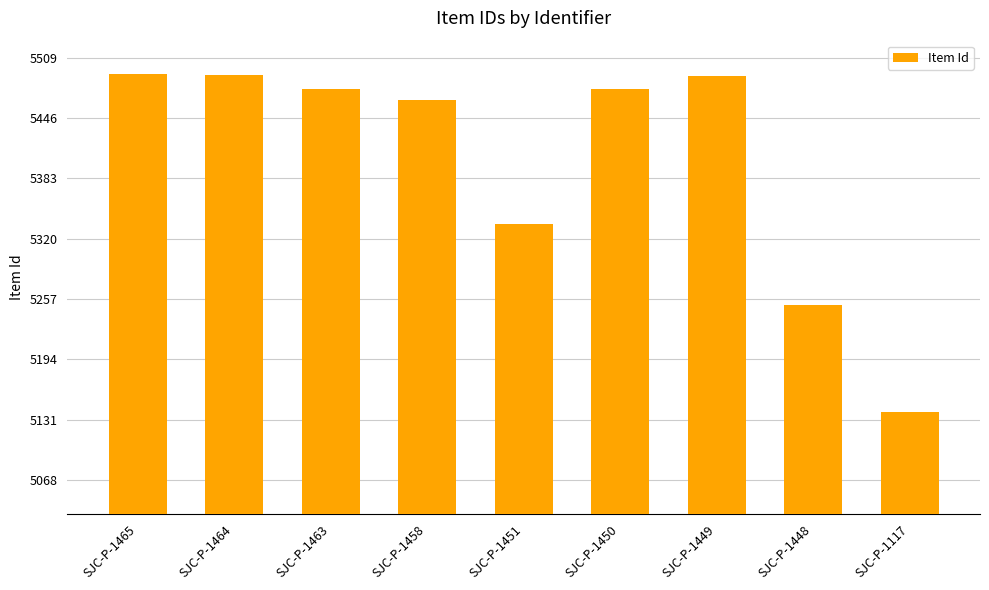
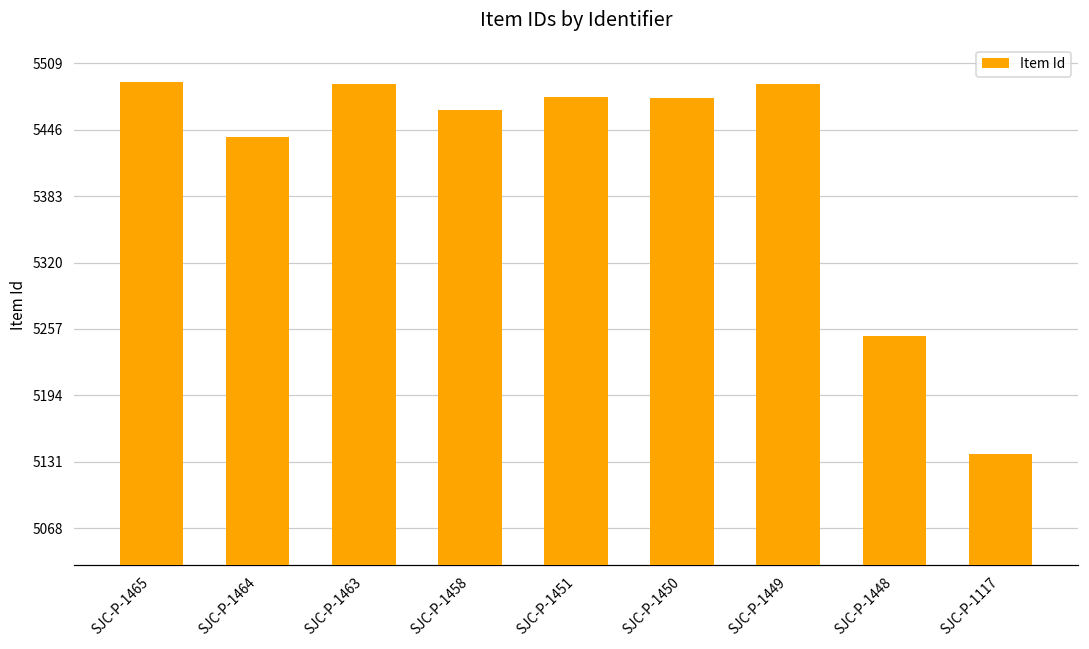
SJC-P-1464: 5490 -> 5440
SJC-P-1463: 5480 -> 5490
SJC-P-1451: 5340 -> 5480
